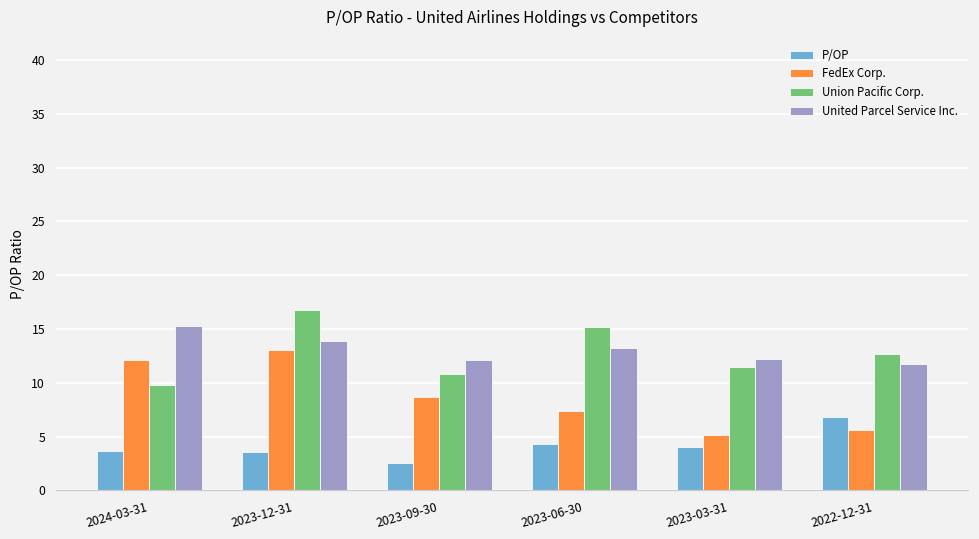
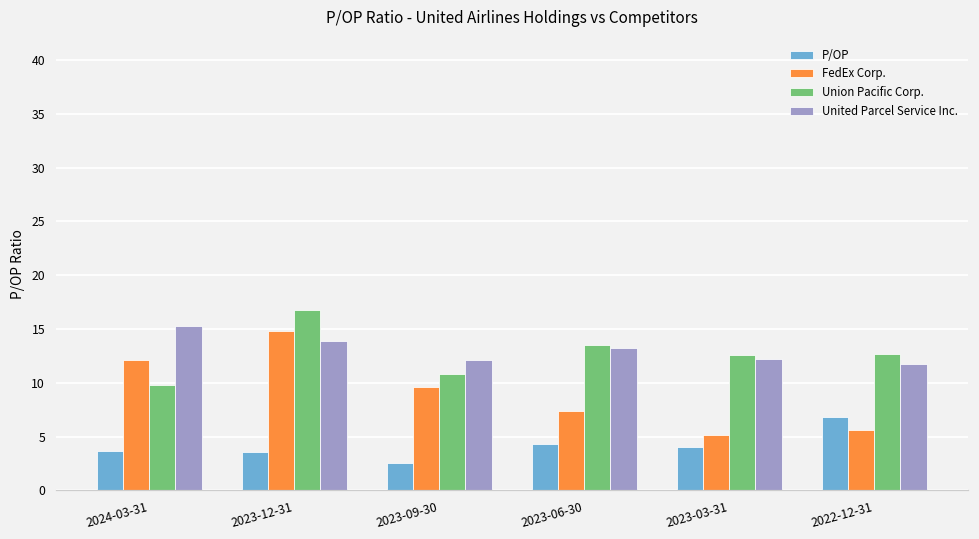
FedEx Corp., 2023-12-31: 13 -> 15
FedEx Corp., 2023-09-30: 9 -> 10
Union Pacific Corp., 2023-06-30: 15 -> 14
Union Pacific Corp., 2023-03-31: 12 -> 13
